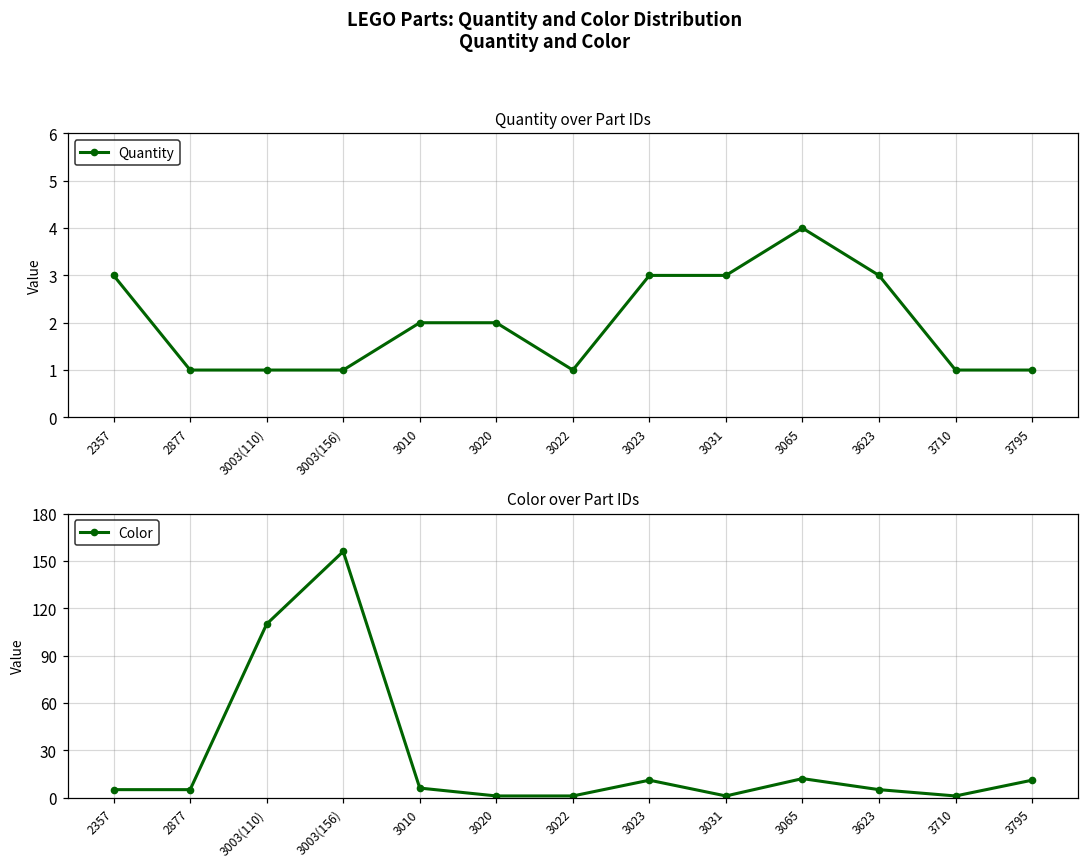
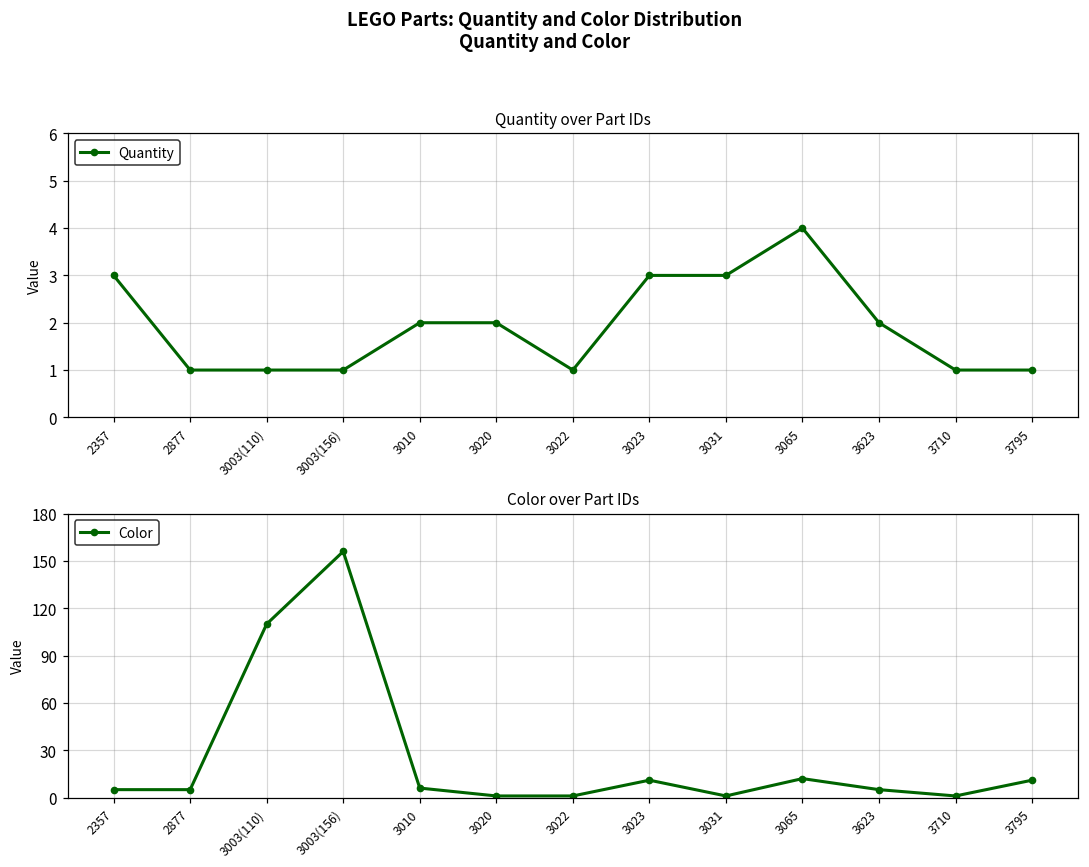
Quantity over Part IDs, 3623: 3 -> 2
